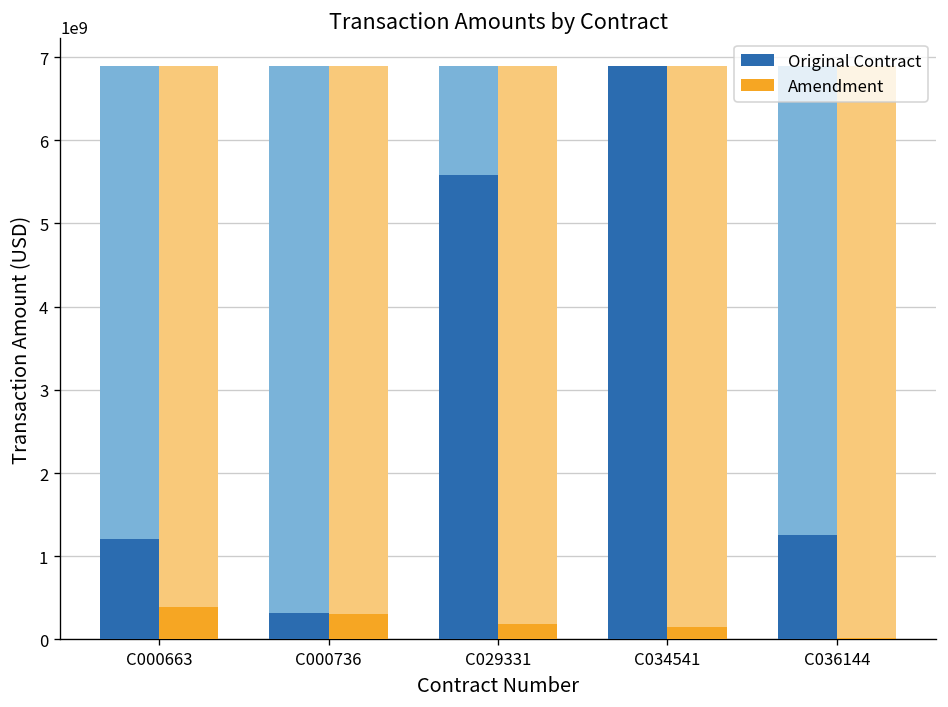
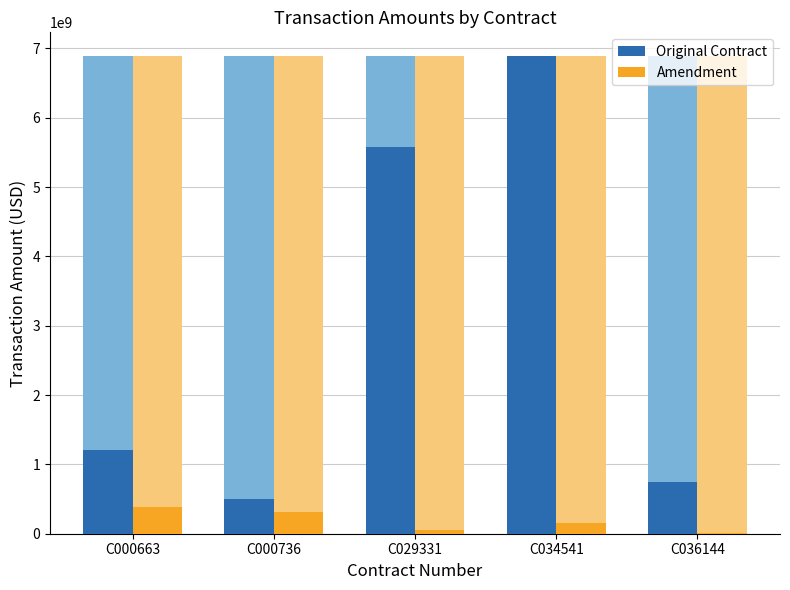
Original Contract, C000736: 300000000 -> 500000000
Amendment, C029331: 200000000 -> 100000000
Original Contract, C036144: 1300000000 -> 700000000
